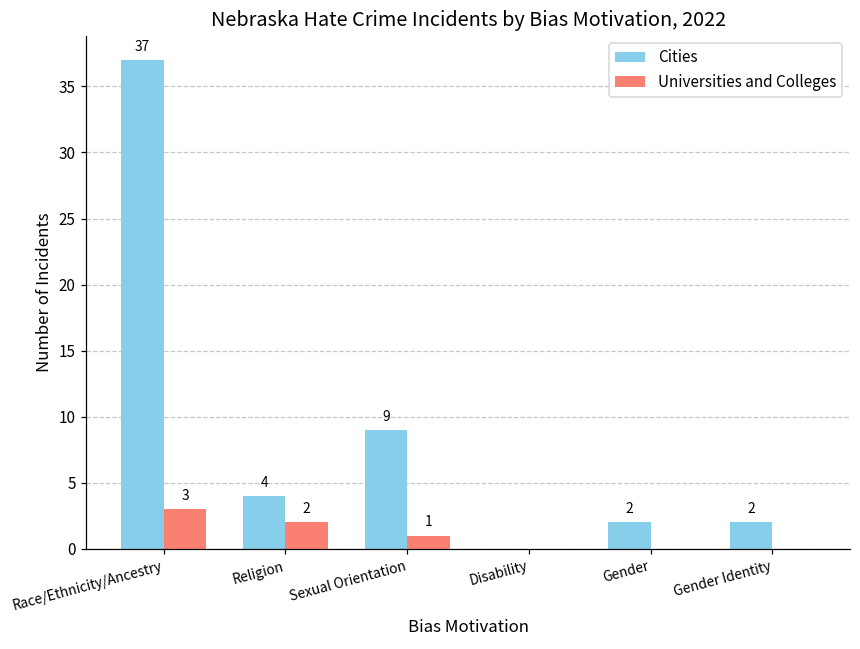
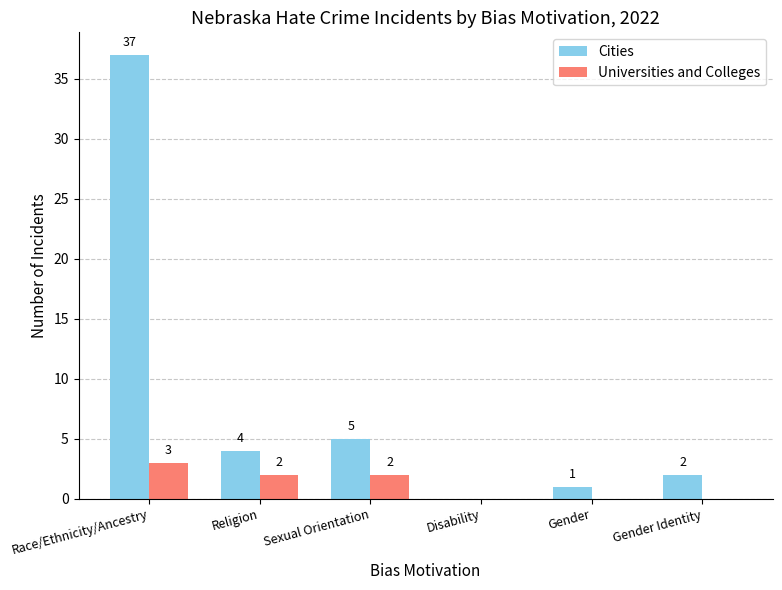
Cities, Sexual Orientation: 9 -> 5
Universities and Colleges, Sexual Orientation: 1 -> 2
Cities, Gender: 2 -> 1
